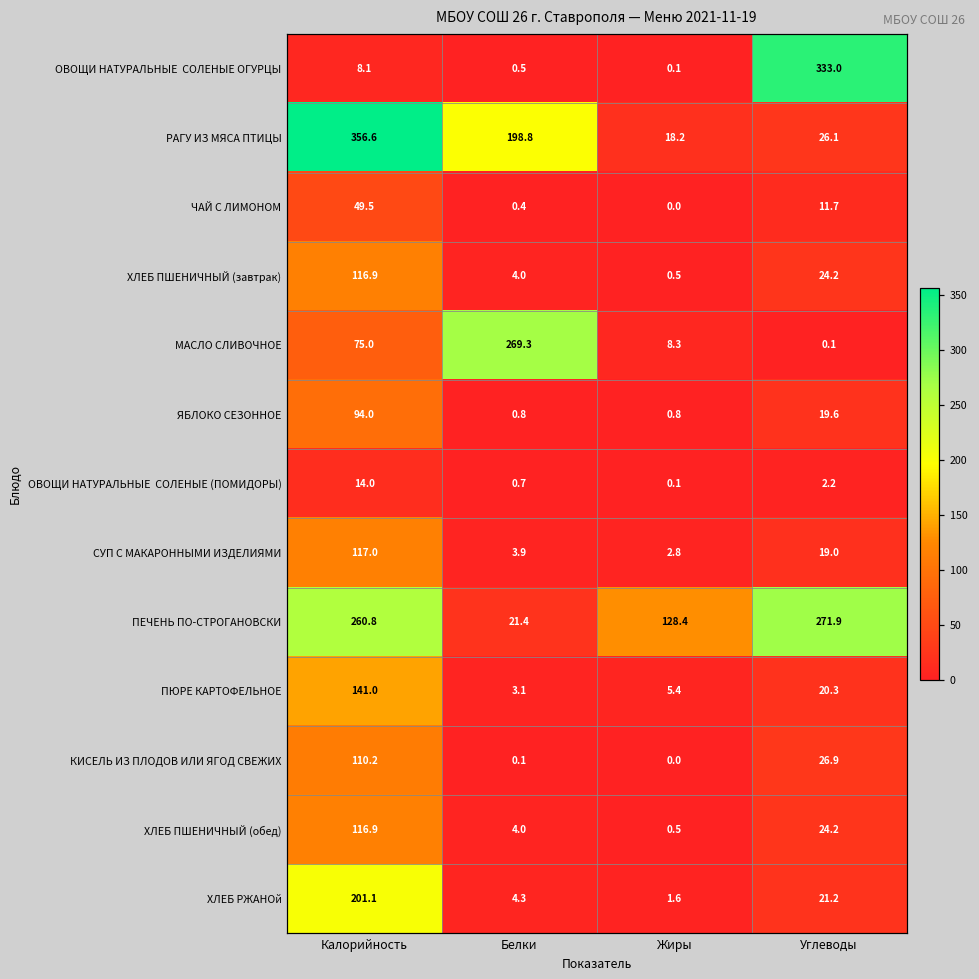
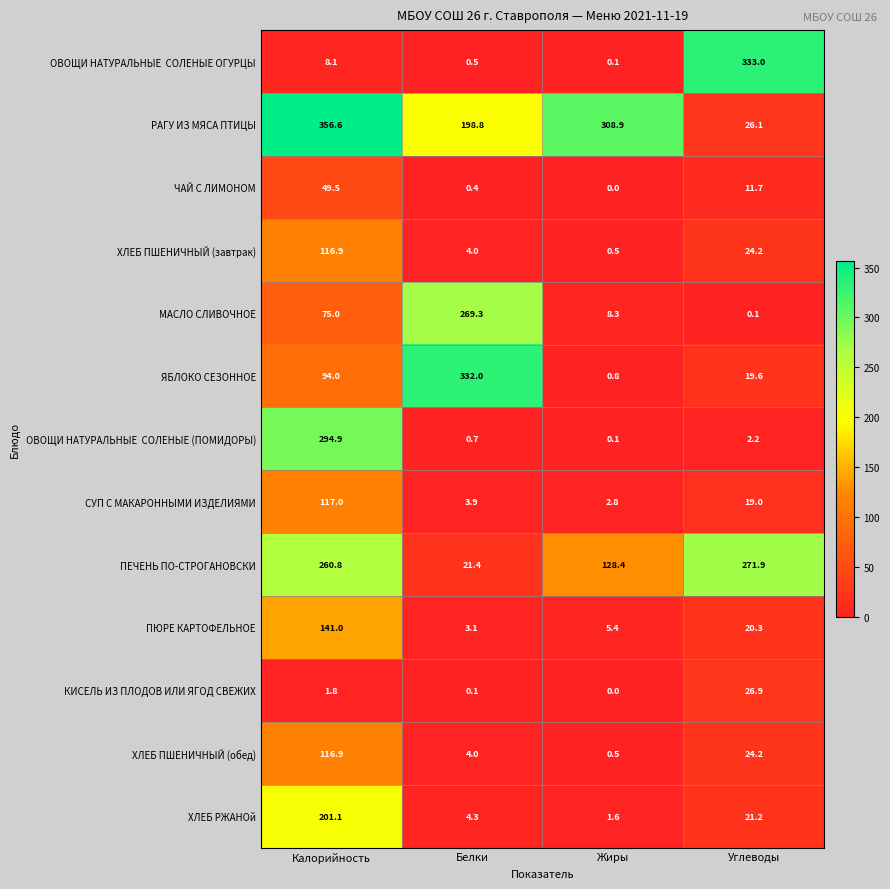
РАГУ ИЗ МЯСА ПТИЦЫ, Жиры: 18.2 -> 308.9
ЯБЛОКО СЕЗОННОЕ, Белки: 0.8 -> 332.0
ОВОЩИ НАТУРАЛЬНЫЕ СОЛЕНЫЕ (ПОМИДОРЫ), Калорийность: 14.0 -> 294.9
КИСЕЛЬ ИЗ ПЛОДОВ ИЛИ ЯГОД СВЕЖИХ, Калорийность: 110.2 -> 1.8
